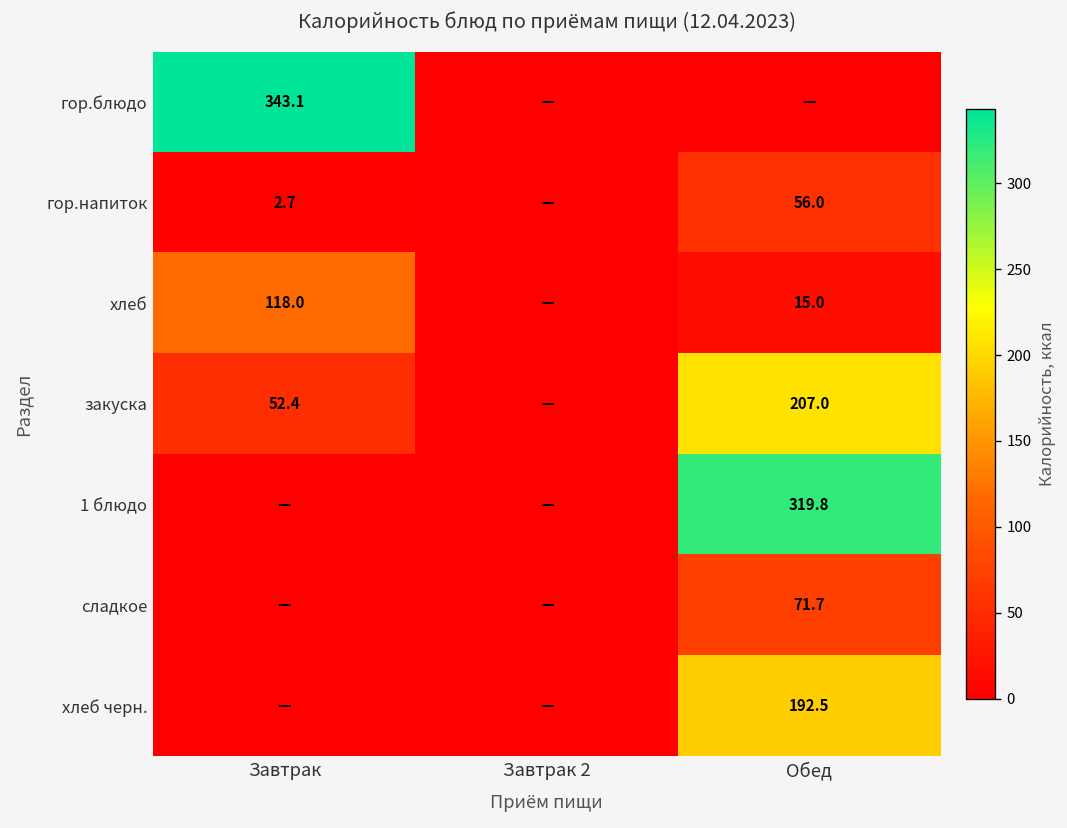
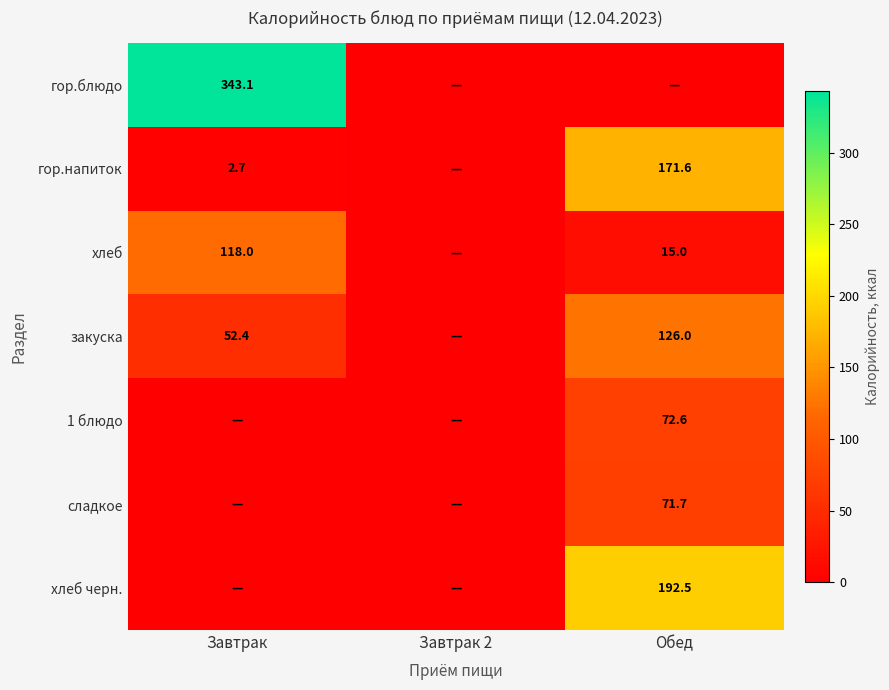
гор.напиток, Обед: 56.0 -> 171.6
закуска, Обед: 207.0 -> 126.0
1 блюдо, Обед: 319.8 -> 72.6
